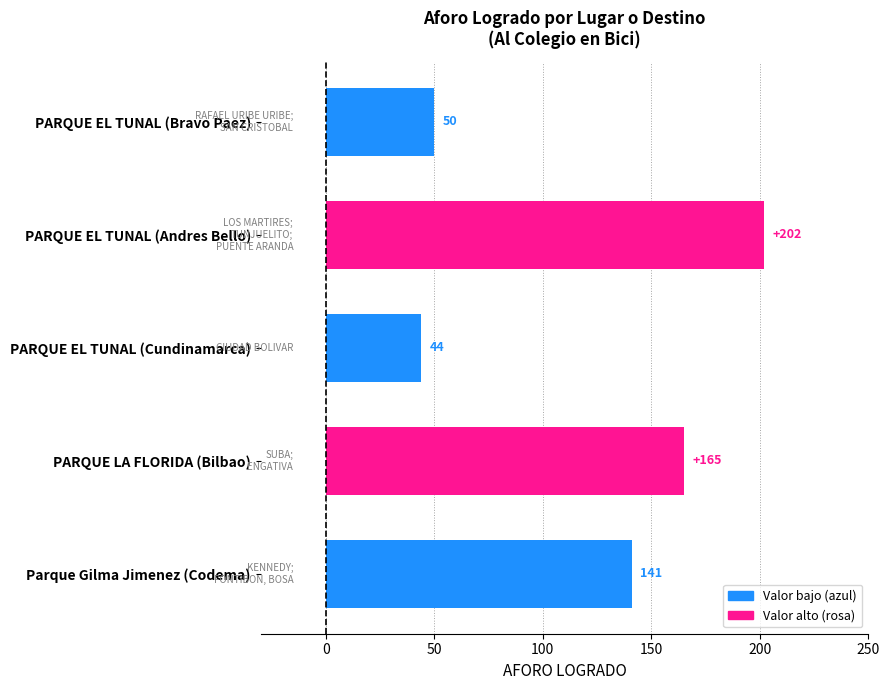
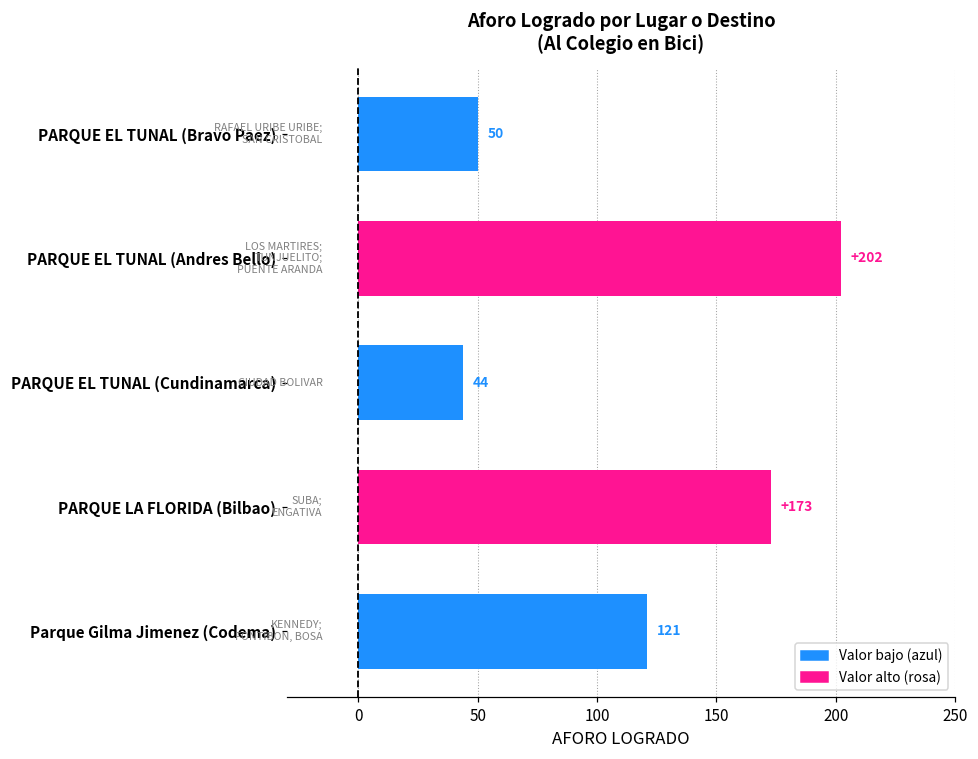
PARQUE LA FLORIDA (Bilbao): +165 -> +173
Parque Gilma Jimenez (Codema): 141 -> 121
